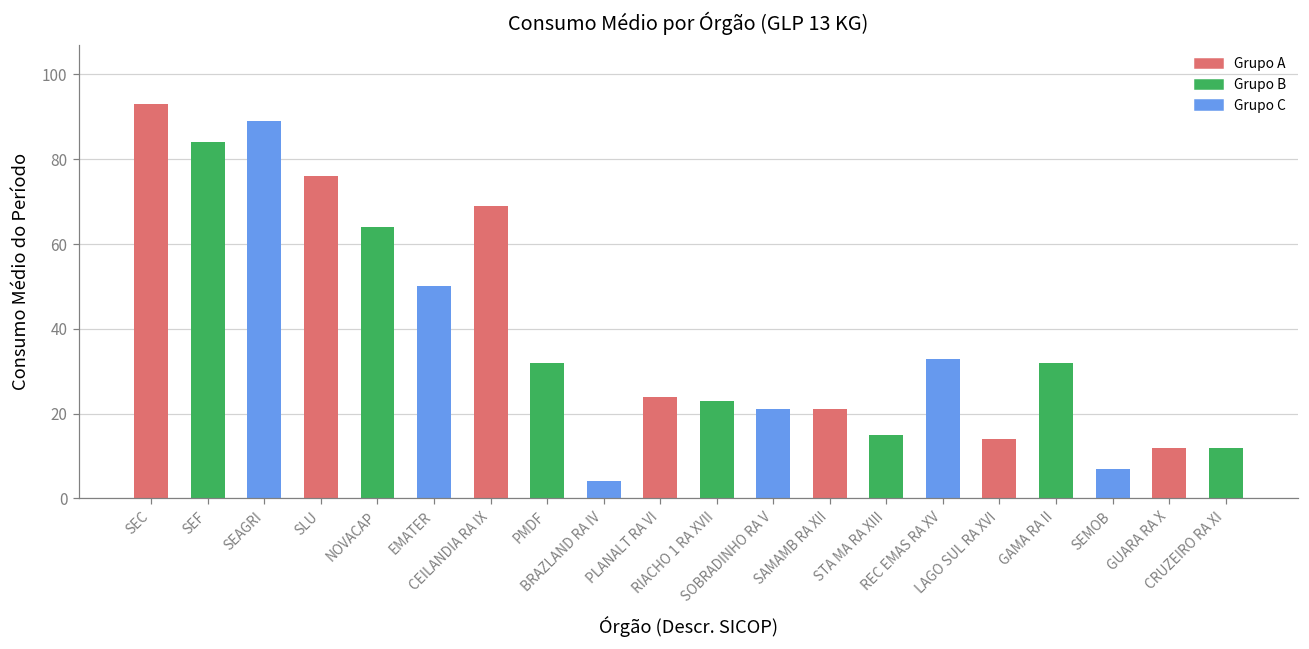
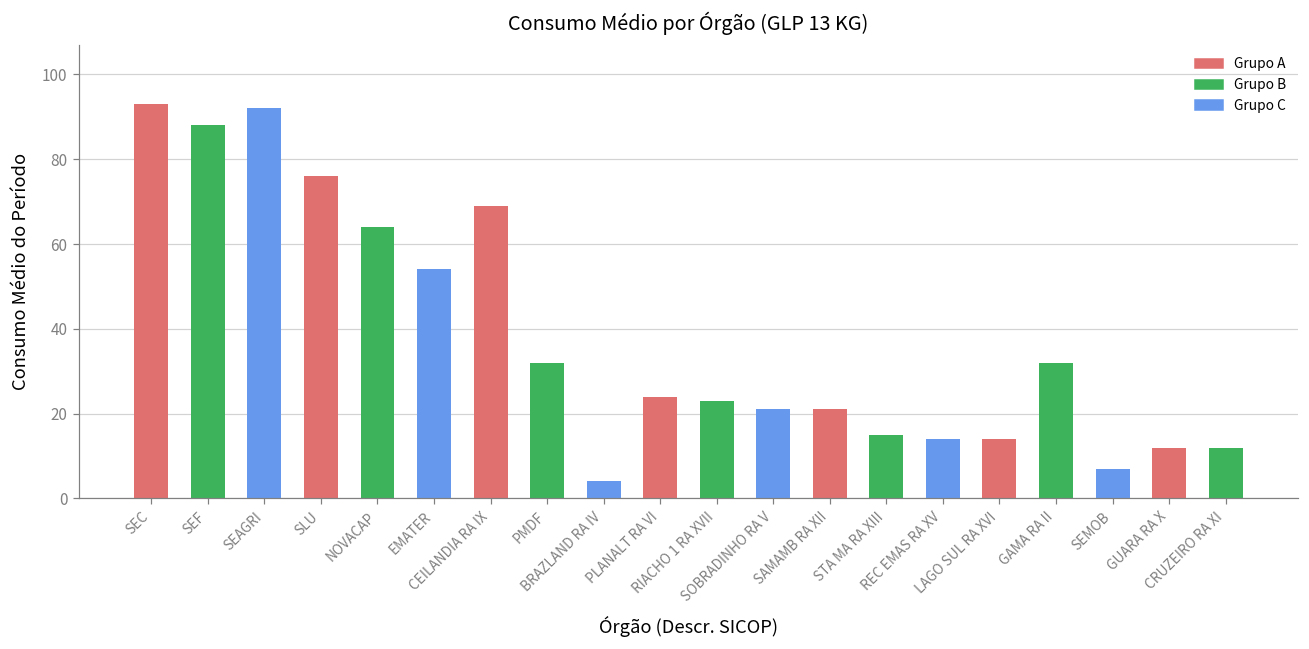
SEF: 84 -> 88
SEAGRI: 89 -> 92
EMATER: 50 -> 54
REC EMAS RA XV: 33 -> 14
